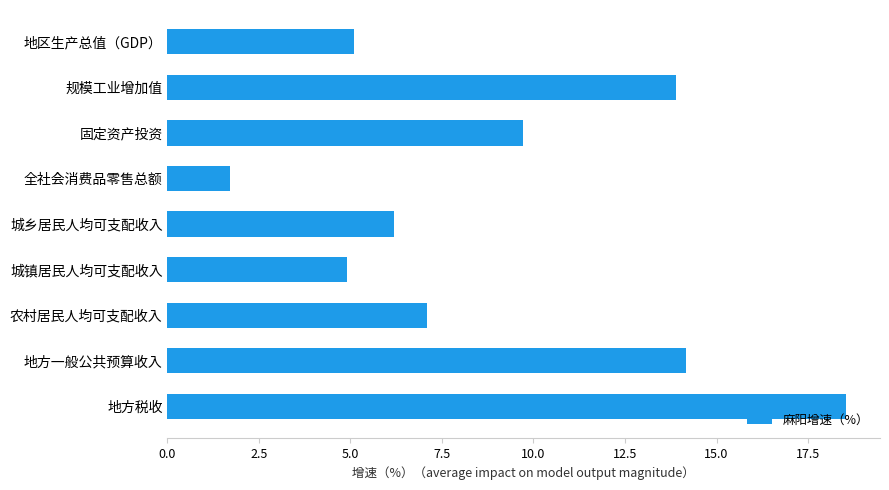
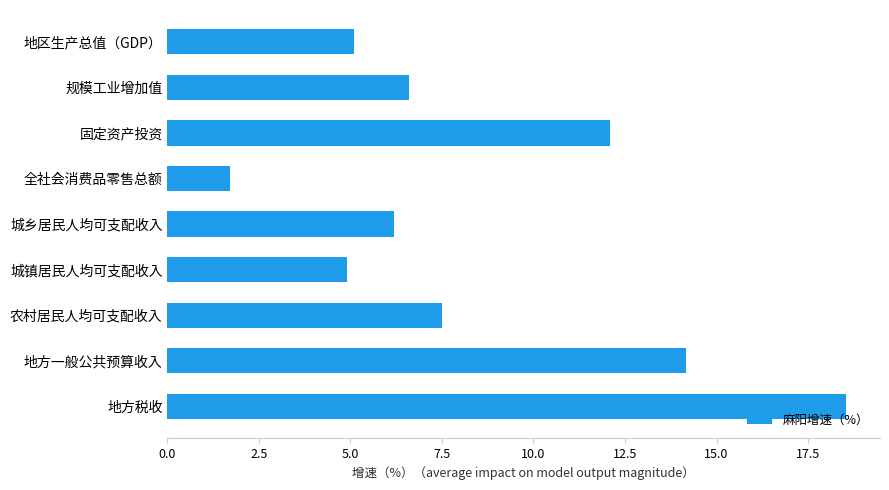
规模工业增加值: 13.9 -> 6.6
固定资产投资: 9.7 -> 12.1
农村居民人均可支配收入: 7.1 -> 7.5
